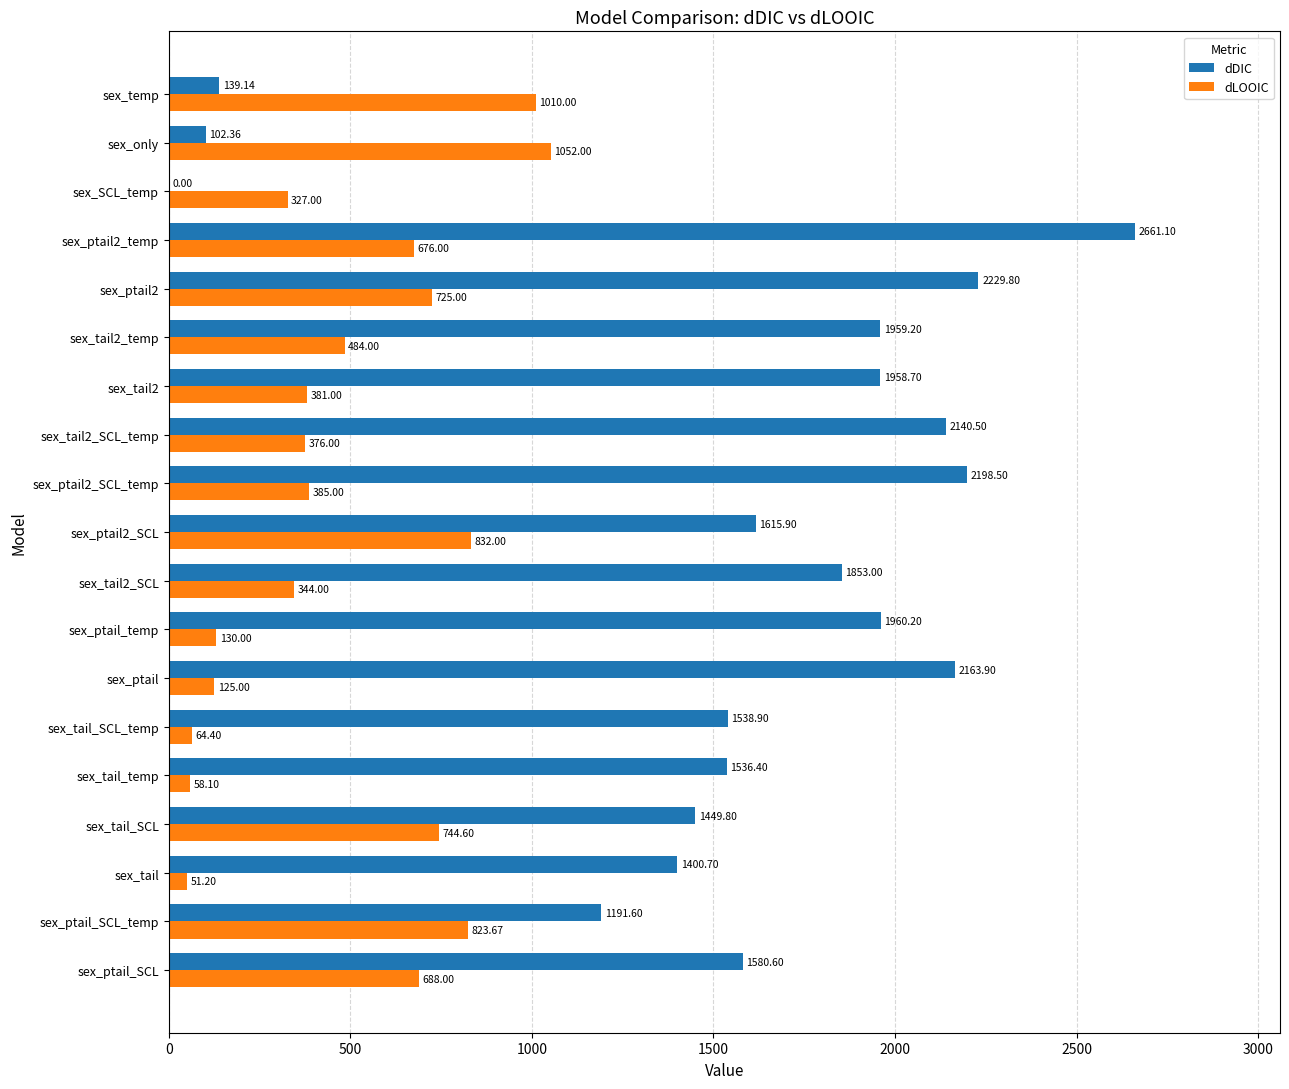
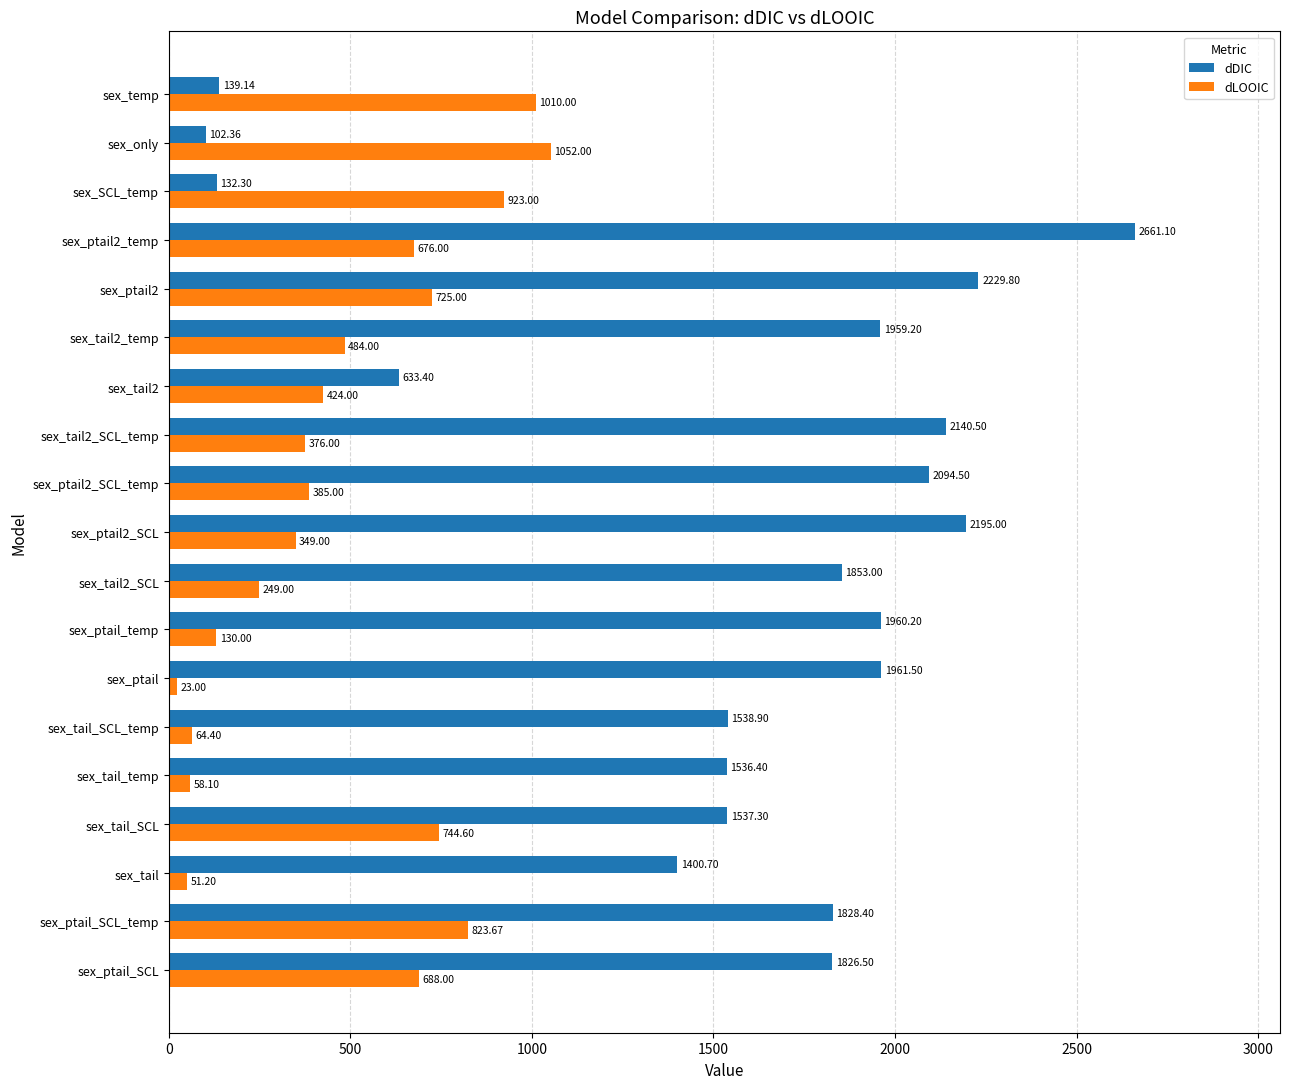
dDIC, sex_SCL_temp: 0.00 -> 132.30
dLOOIC, sex_SCL_temp: 327.00 -> 923.00
dDIC, sex_tail2: 1958.70 -> 633.40
dLOOIC, sex_tail2: 381.00 -> 424.00
dDIC, sex_ptail2_SCL_temp: 2198.50 -> 2094.50
dDIC, sex_ptail2_SCL: 1615.90 -> 2195.00
dLOOIC, sex_ptail2_SCL: 832.00 -> 349.00
dLOOIC, sex_tail2_SCL: 344.00 -> 249.00
dDIC, sex_ptail: 2163.90 -> 1961.50
dLOOIC, sex_ptail: 125.00 -> 23.00
dDIC, sex_tail_SCL: 1449.80 -> 1537.30
dDIC, sex_ptail_SCL_temp: 1191.60 -> 1828.40
dDIC, sex_ptail_SCL: 1580.60 -> 1826.50
